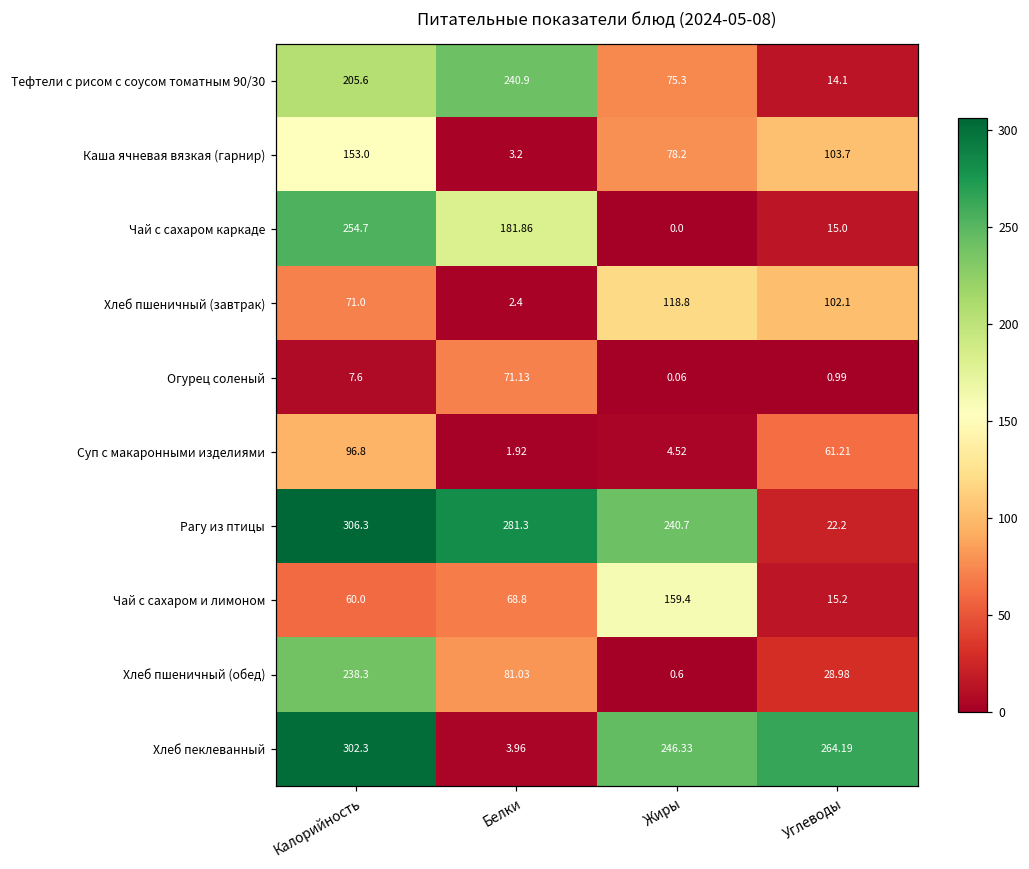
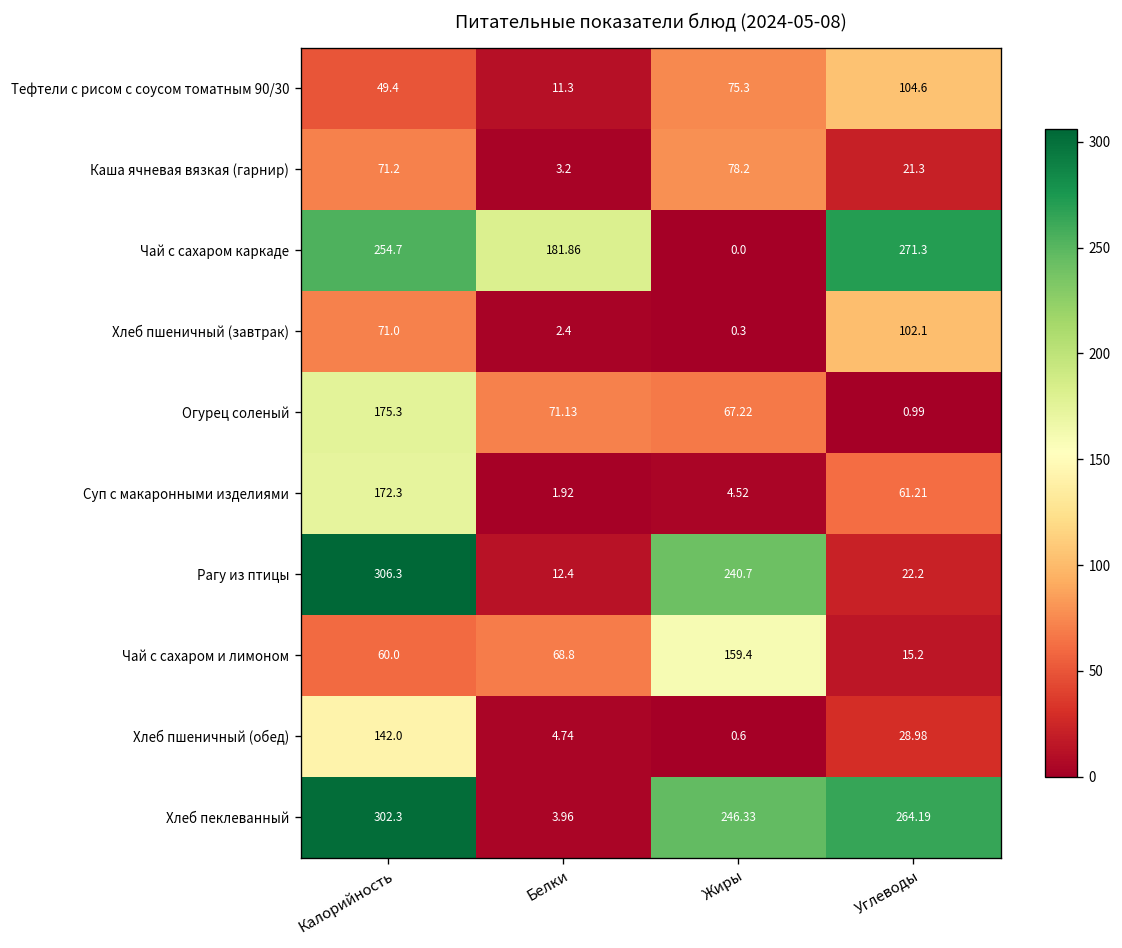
Тефтели с рисом с соусом томатным 90/30, Калорийность: 205.6 -> 49.4
Тефтели с рисом с соусом томатным 90/30, Белки: 240.9 -> 11.3
Тефтели с рисом с соусом томатным 90/30, Углеводы: 14.1 -> 104.6
Каша ячневая вязкая (гарнир), Калорийность: 153.0 -> 71.2
Каша ячневая вязкая (гарнир), Углеводы: 103.7 -> 21.3
Чай с сахаром каркаде, Углеводы: 15.0 -> 271.3
Хлеб пшеничный (завтрак), Жиры: 118.8 -> 0.3
Огурец соленый, Калорийность: 7.6 -> 175.3
Огурец соленый, Жиры: 0.06 -> 67.22
Суп с макаронными изделиями, Калорийность: 96.8 -> 172.3
Рагу из птицы, Белки: 281.3 -> 12.4
Хлеб пшеничный (обед), Калорийность: 238.3 -> 142.0
Хлеб пшеничный (обед), Белки: 81.03 -> 4.74
